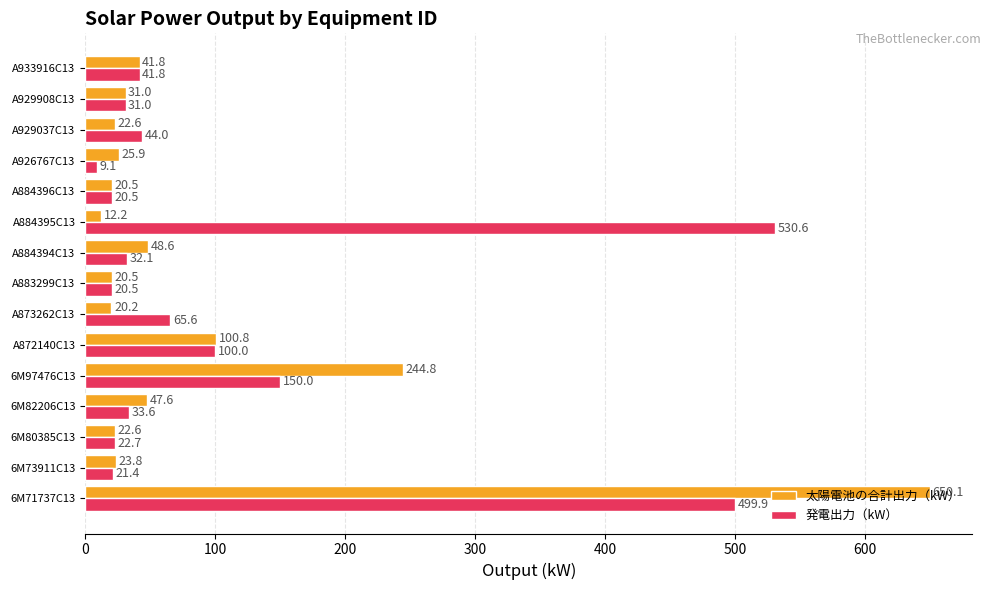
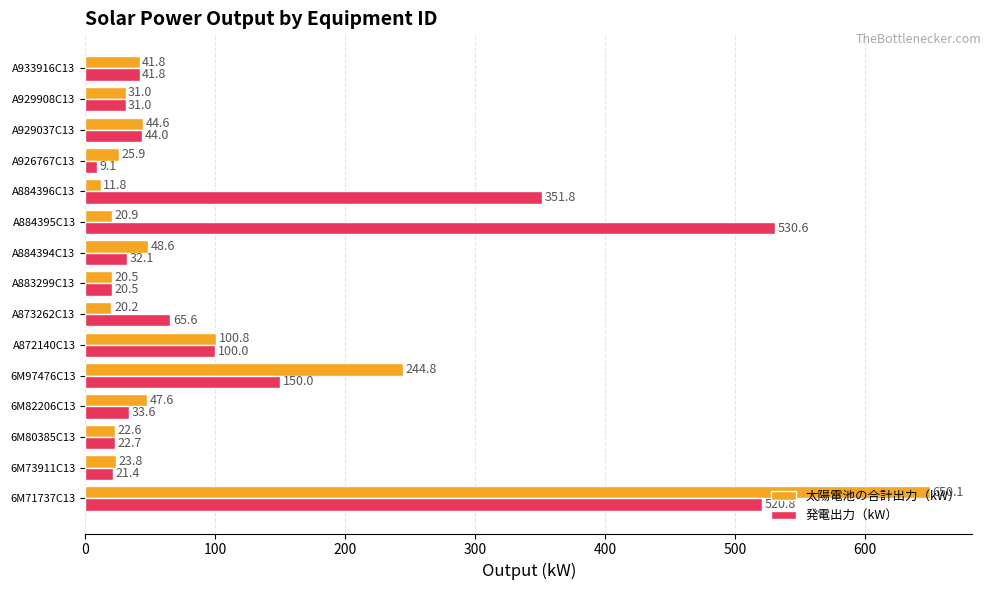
太陽電池の合計出力（kW）, A929037C13: 22.6 -> 44.6
太陽電池の合計出力（kW）, A884396C13: 20.5 -> 11.8
発電出力（kW）, A884396C13: 20.5 -> 351.8
太陽電池の合計出力（kW）, A884395C13: 12.2 -> 20.9
発電出力（kW）, 6M71737C13: 499.9 -> 520.8
